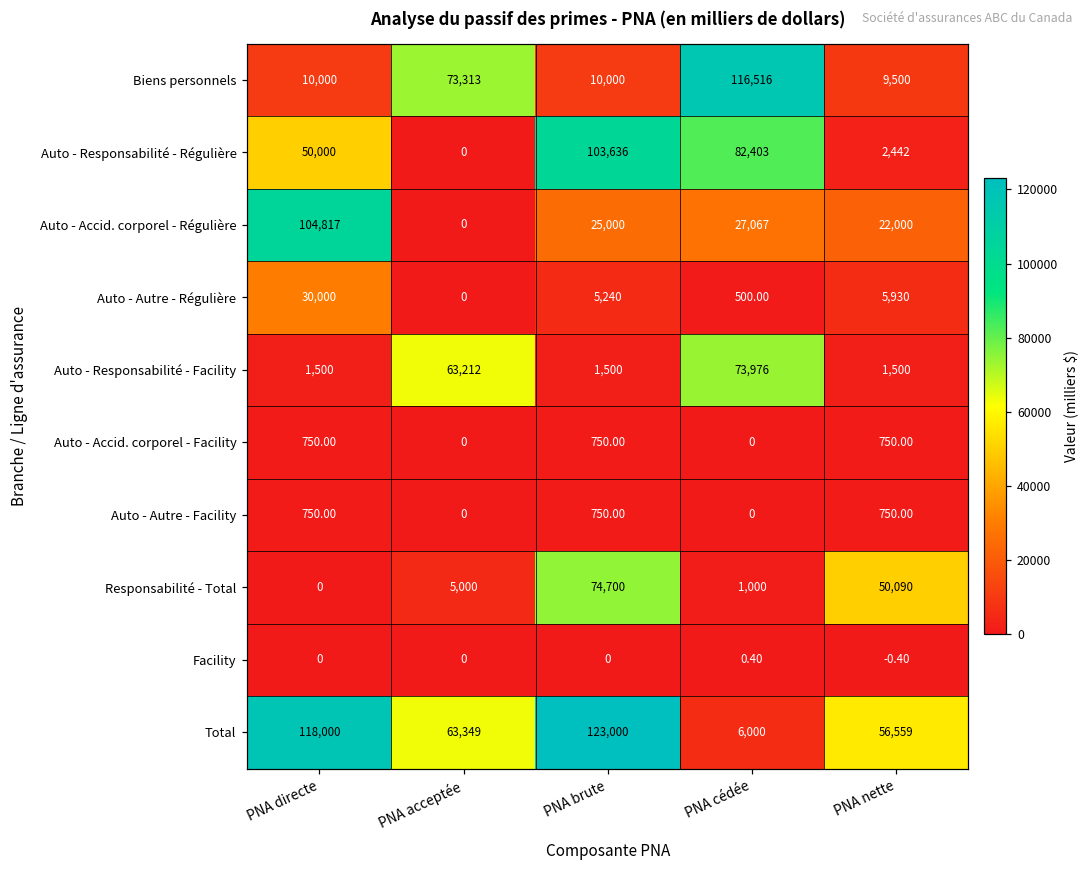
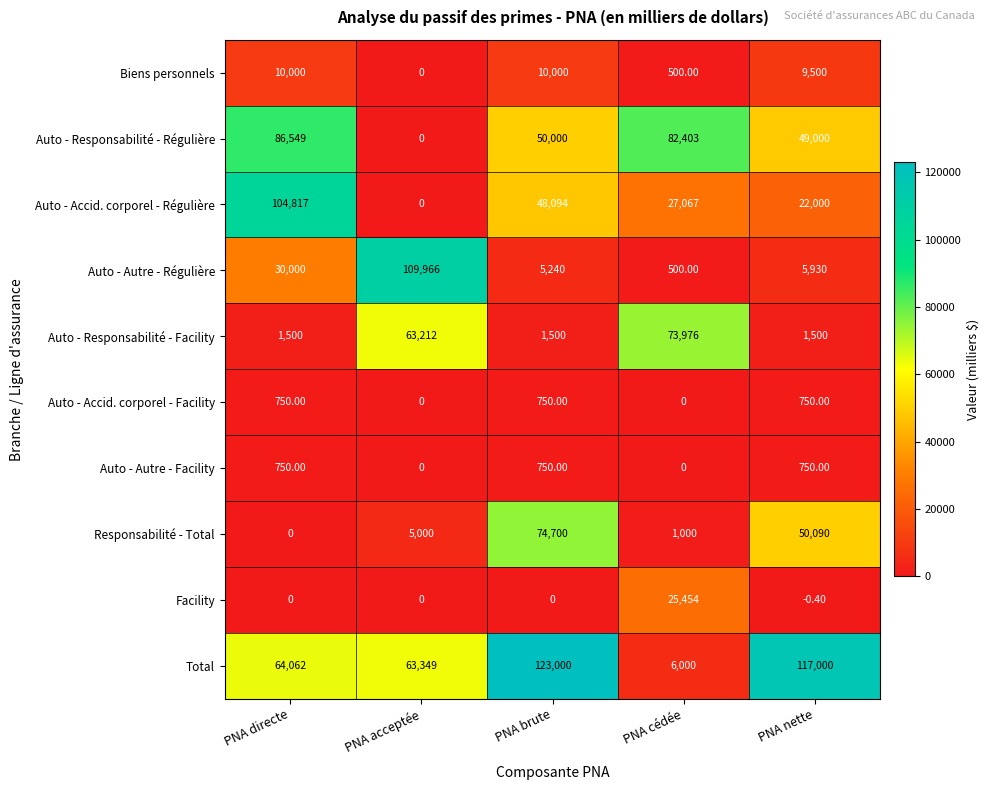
Biens personnels, PNA acceptée: 73,313 -> 0
Biens personnels, PNA cédée: 116,516 -> 500.00
Auto - Responsabilité - Régulière, PNA directe: 50,000 -> 86,549
Auto - Responsabilité - Régulière, PNA brute: 103,636 -> 50,000
Auto - Responsabilité - Régulière, PNA nette: 2,442 -> 49,000
Auto - Accid. corporel - Régulière, PNA brute: 25,000 -> 48,094
Auto - Autre - Régulière, PNA acceptée: 0 -> 109,966
Facility, PNA cédée: 0.40 -> 25,454
Total, PNA directe: 118,000 -> 64,062
Total, PNA nette: 56,559 -> 117,000
